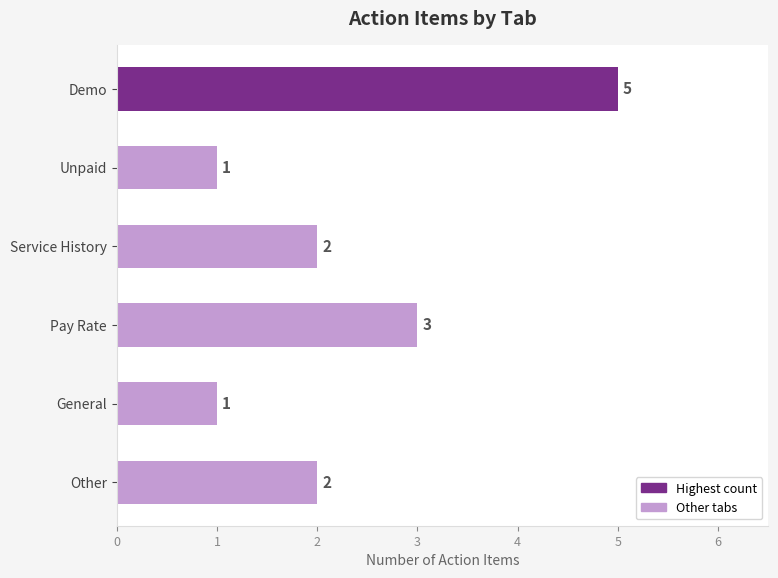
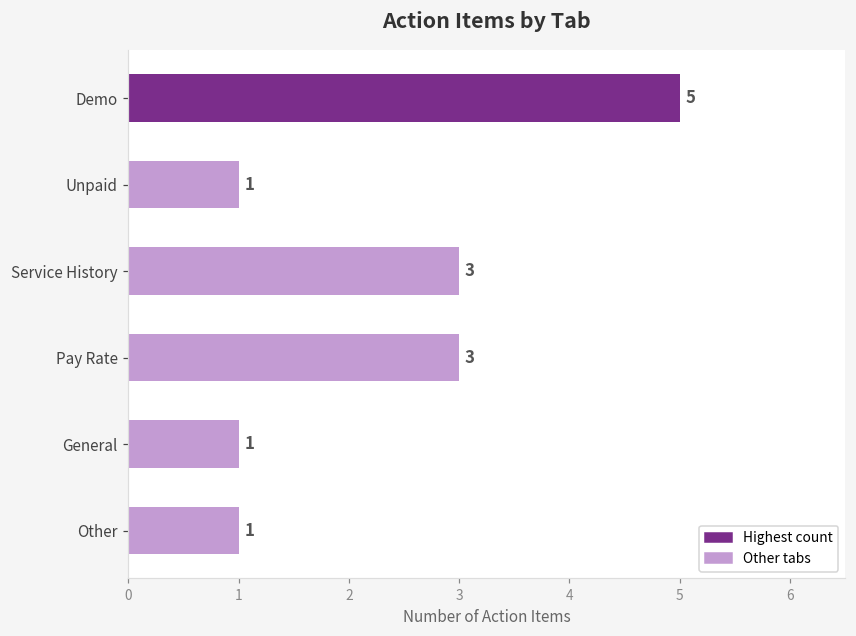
Service History: 2 -> 3
Other: 2 -> 1
